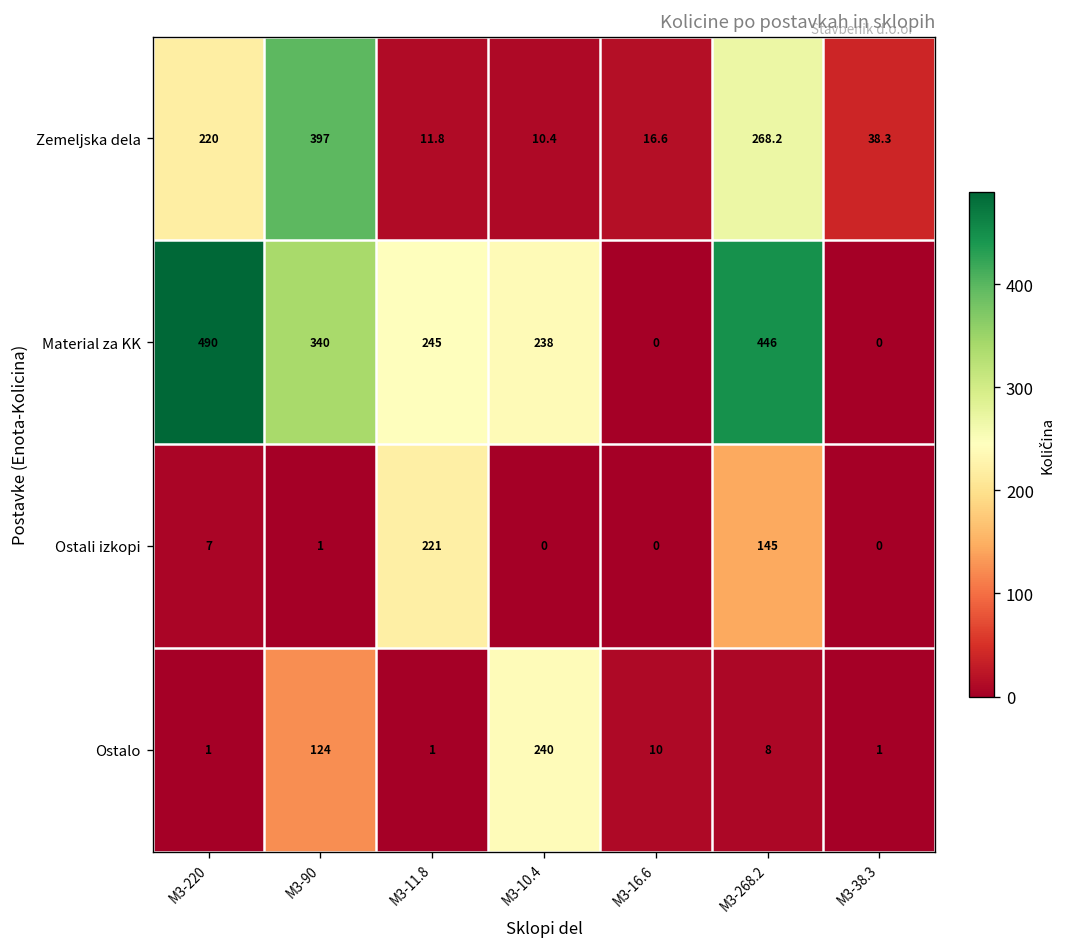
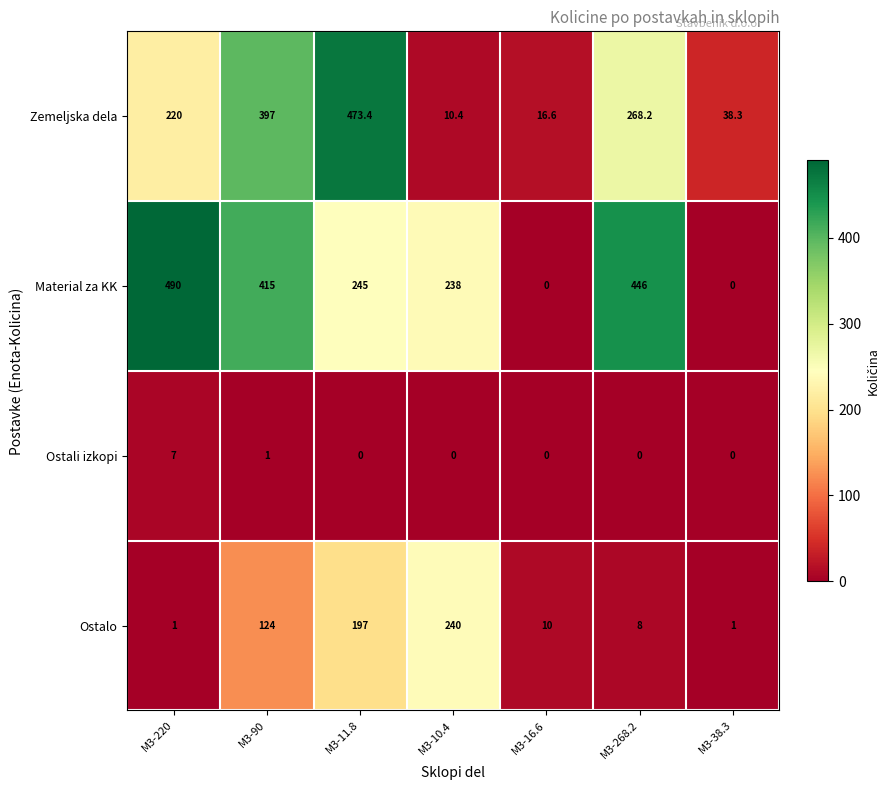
Zemeljska dela, M3-11.8: 11.8 -> 473.4
Material za KK, M3-90: 340 -> 415
Ostali izkopi, M3-11.8: 221 -> 0
Ostali izkopi, M3-268.2: 145 -> 0
Ostalo, M3-11.8: 1 -> 197
